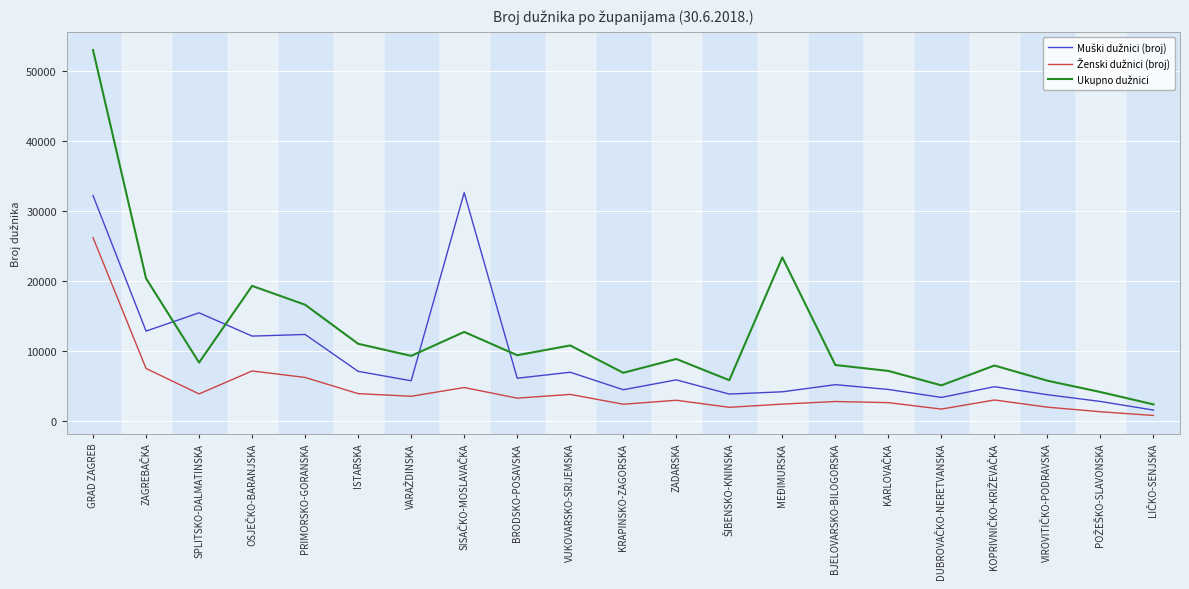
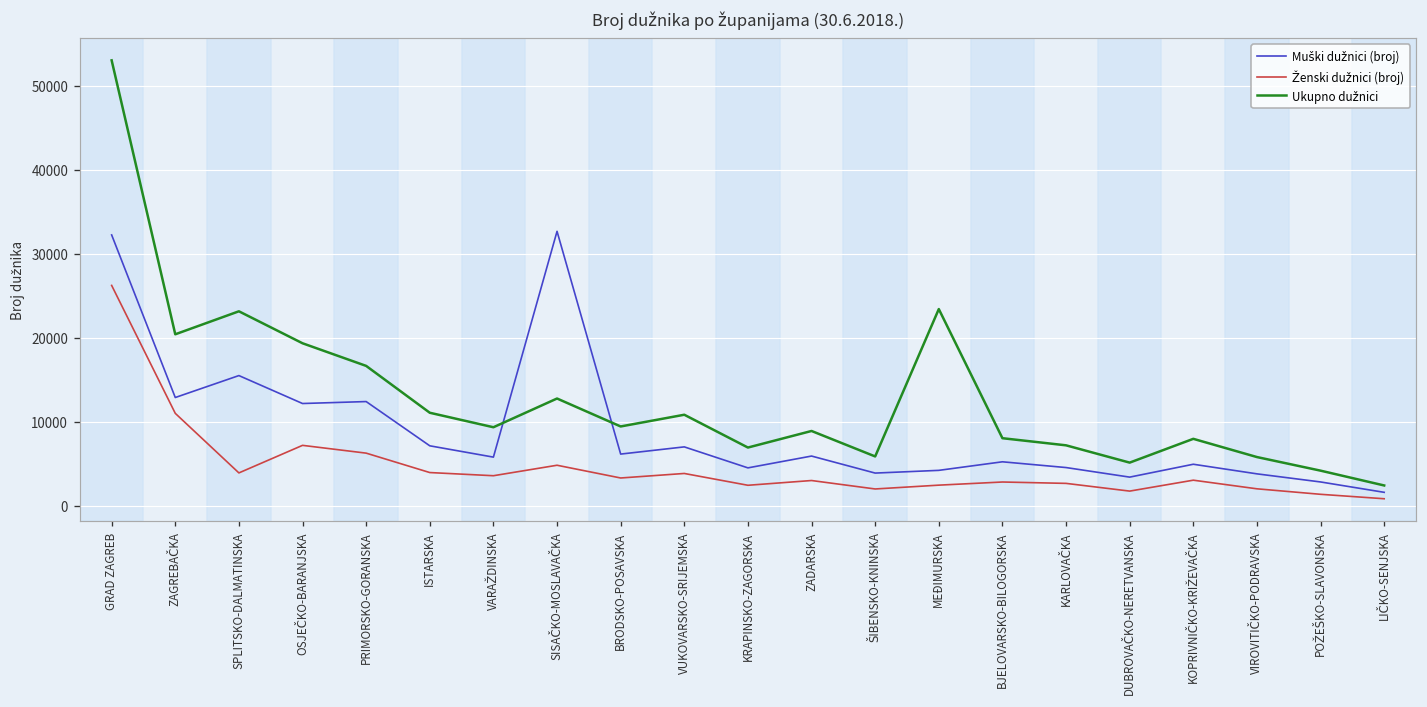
Ženski dužnici (broj), ZAGREBAČKA: 8000 -> 11000
Ukupno dužnici, SPLITSKO-DALMATINSKA: 8000 -> 23000
